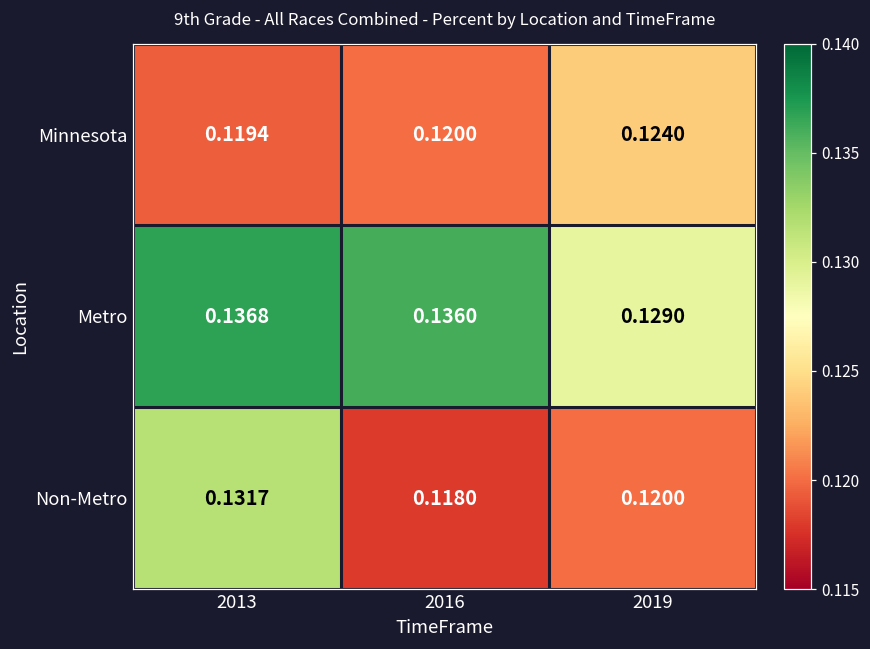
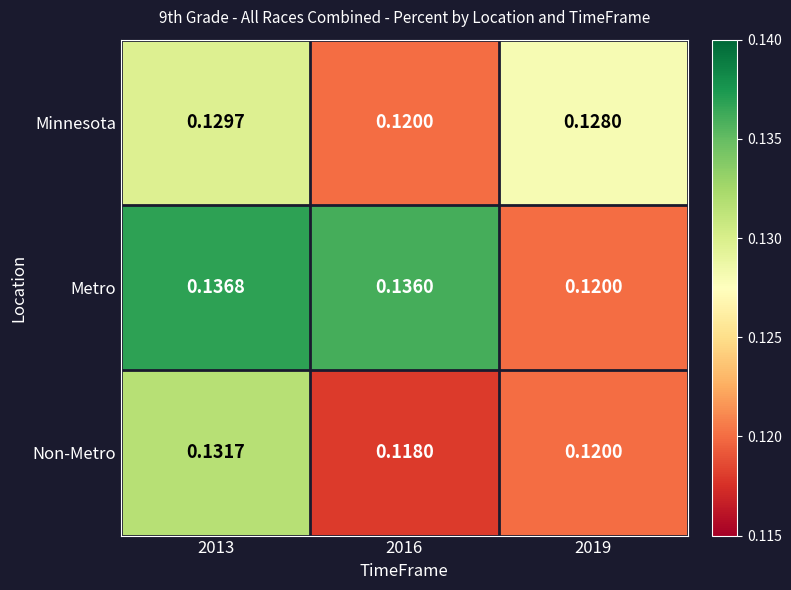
Minnesota, 2013: 0.1194 -> 0.1297
Minnesota, 2019: 0.1240 -> 0.1280
Metro, 2019: 0.1290 -> 0.1200
